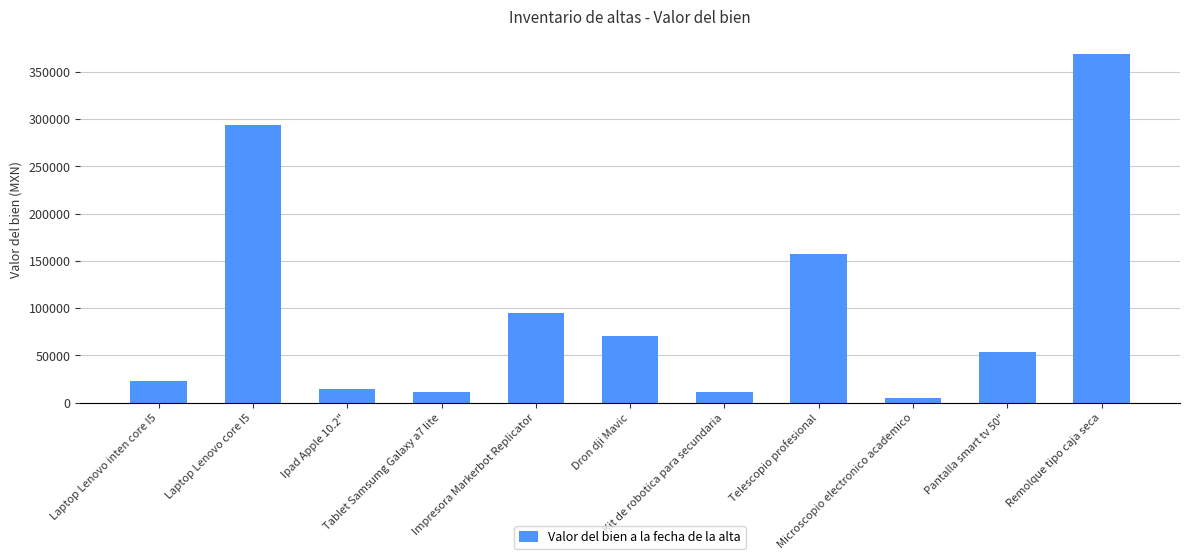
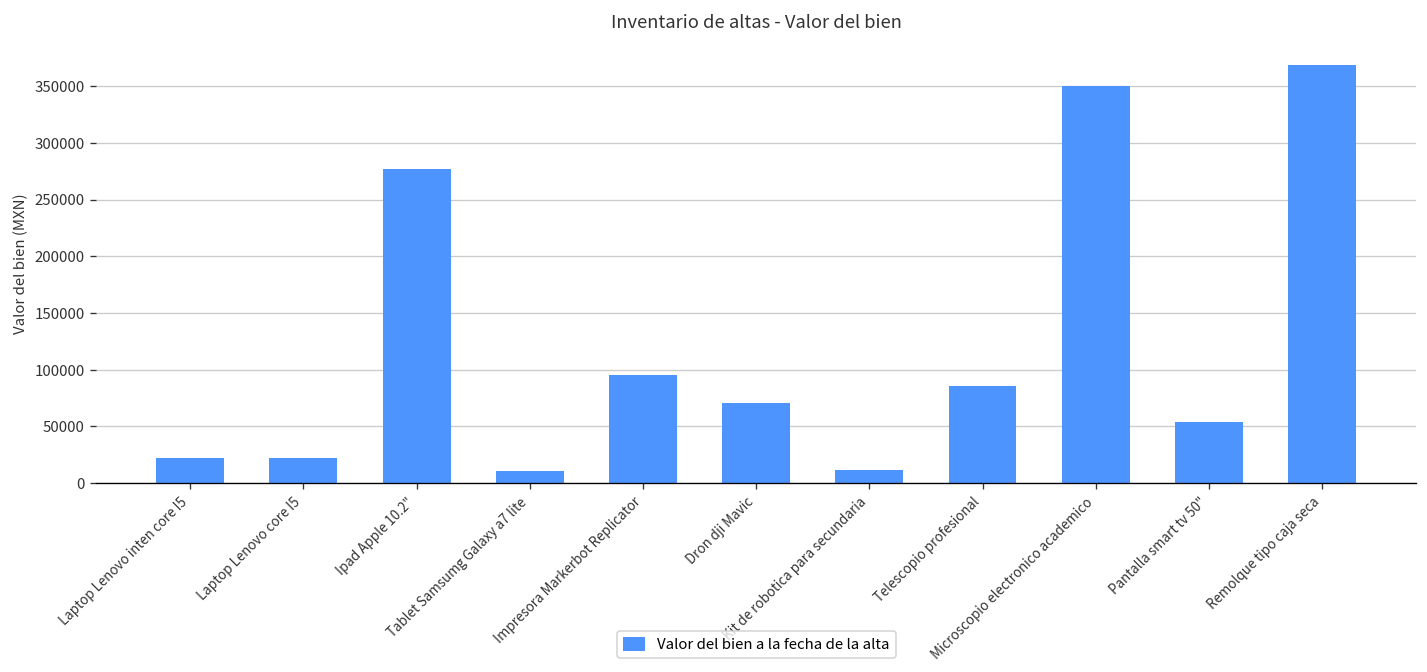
Laptop Lenovo core I5: 290000 -> 20000
Ipad Apple 10.2": 10000 -> 280000
Telescopio profesional: 160000 -> 90000
Microscopio electronico academico: 0 -> 350000
